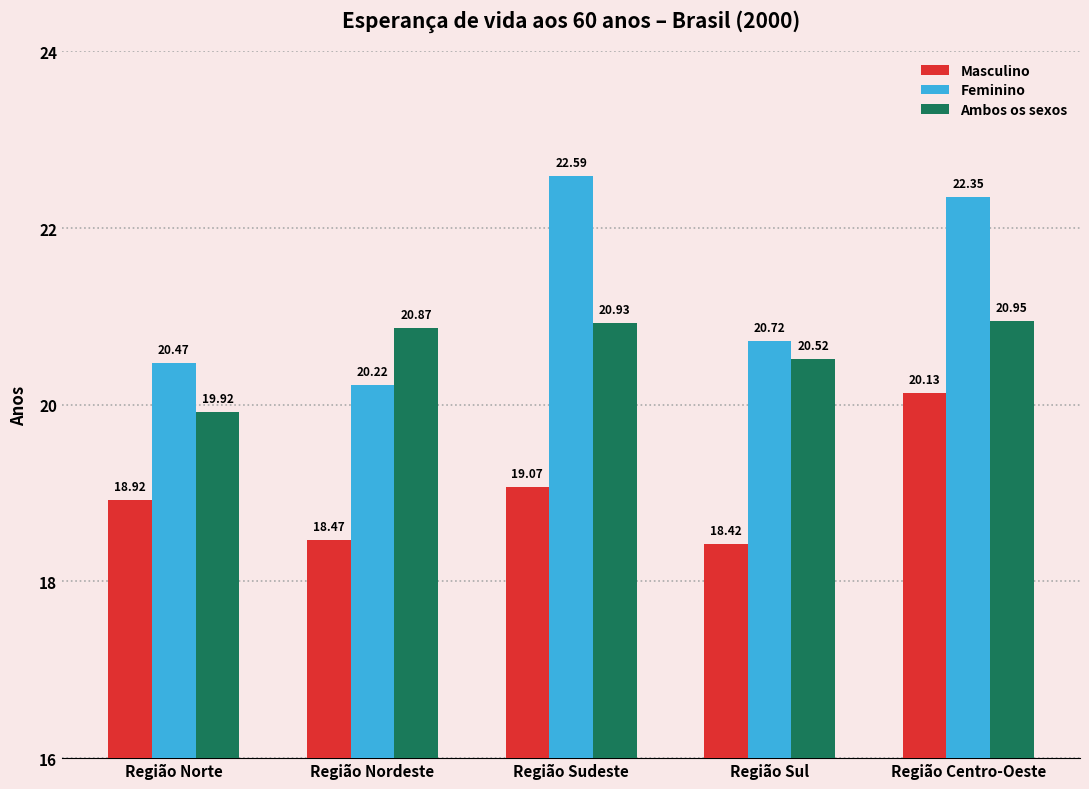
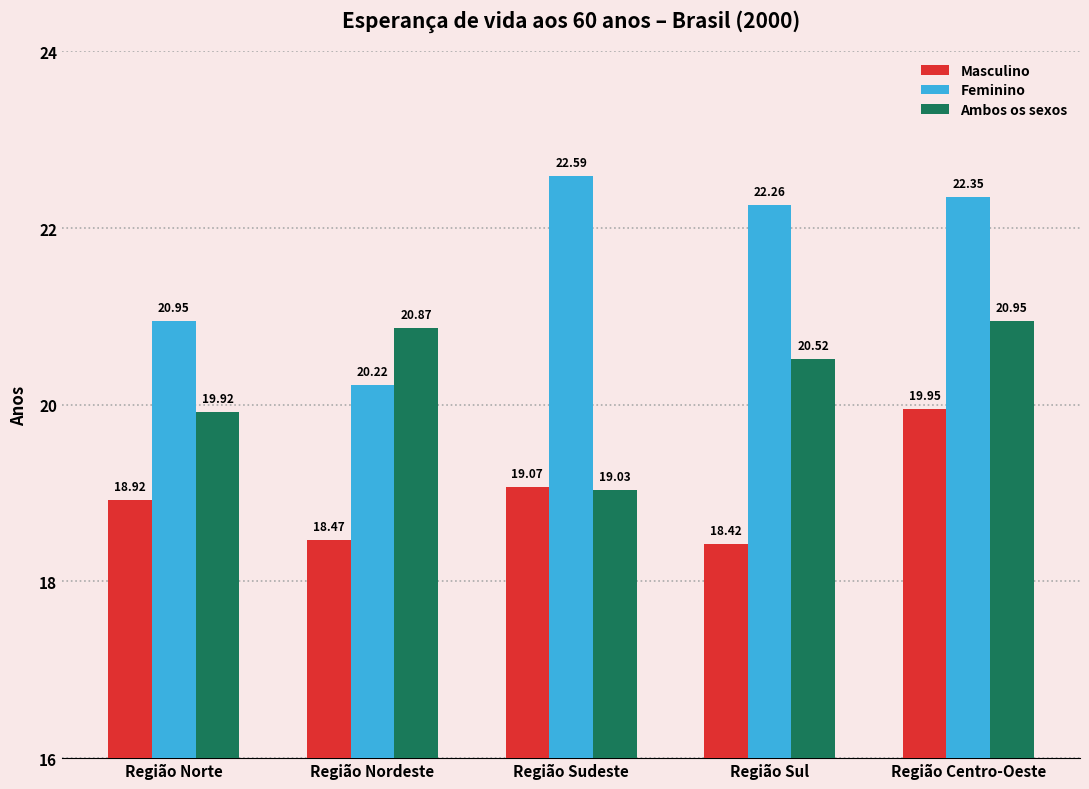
Feminino, Região Norte: 20.47 -> 20.95
Ambos os sexos, Região Sudeste: 20.93 -> 19.03
Feminino, Região Sul: 20.72 -> 22.26
Masculino, Região Centro-Oeste: 20.13 -> 19.95
